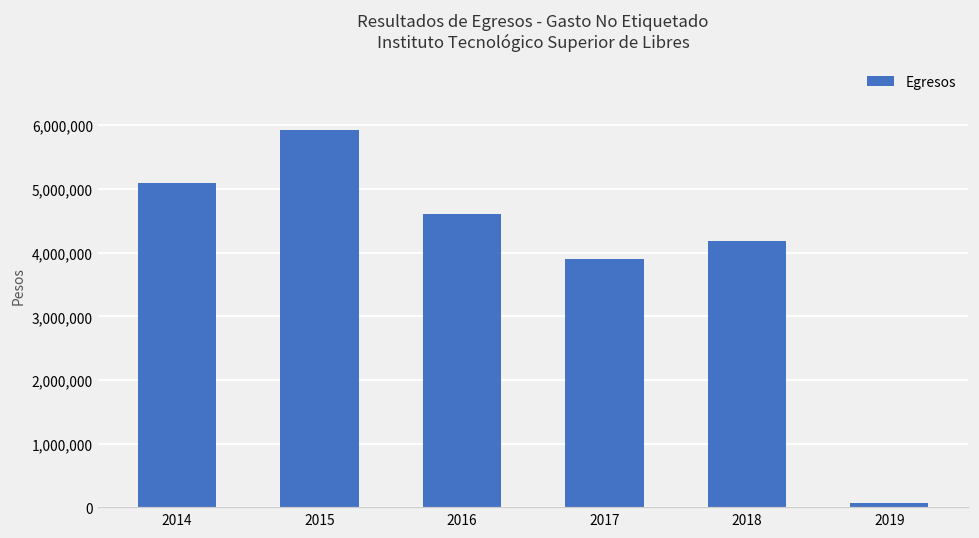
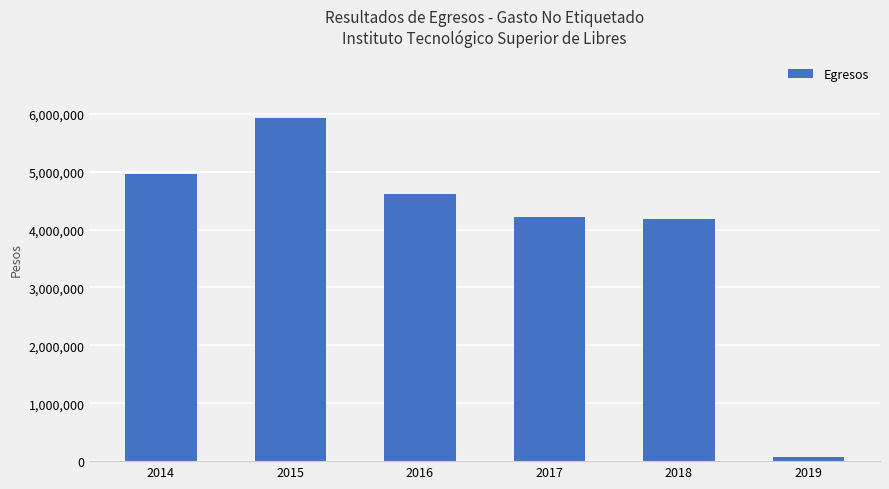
2014: 5,100,000 -> 5,000,000
2017: 3,900,000 -> 4,200,000
